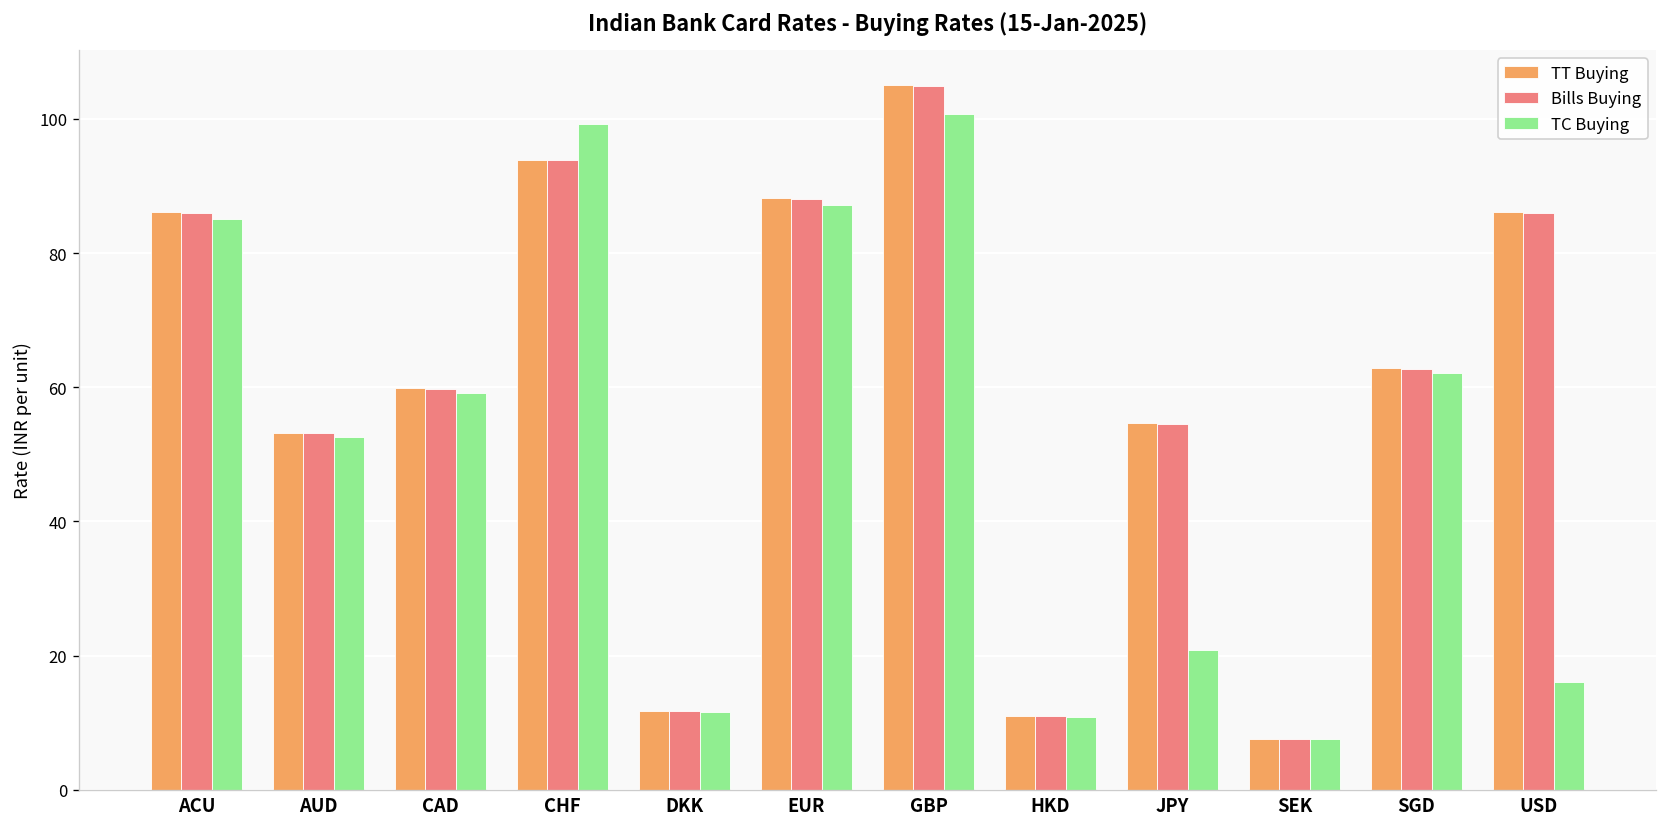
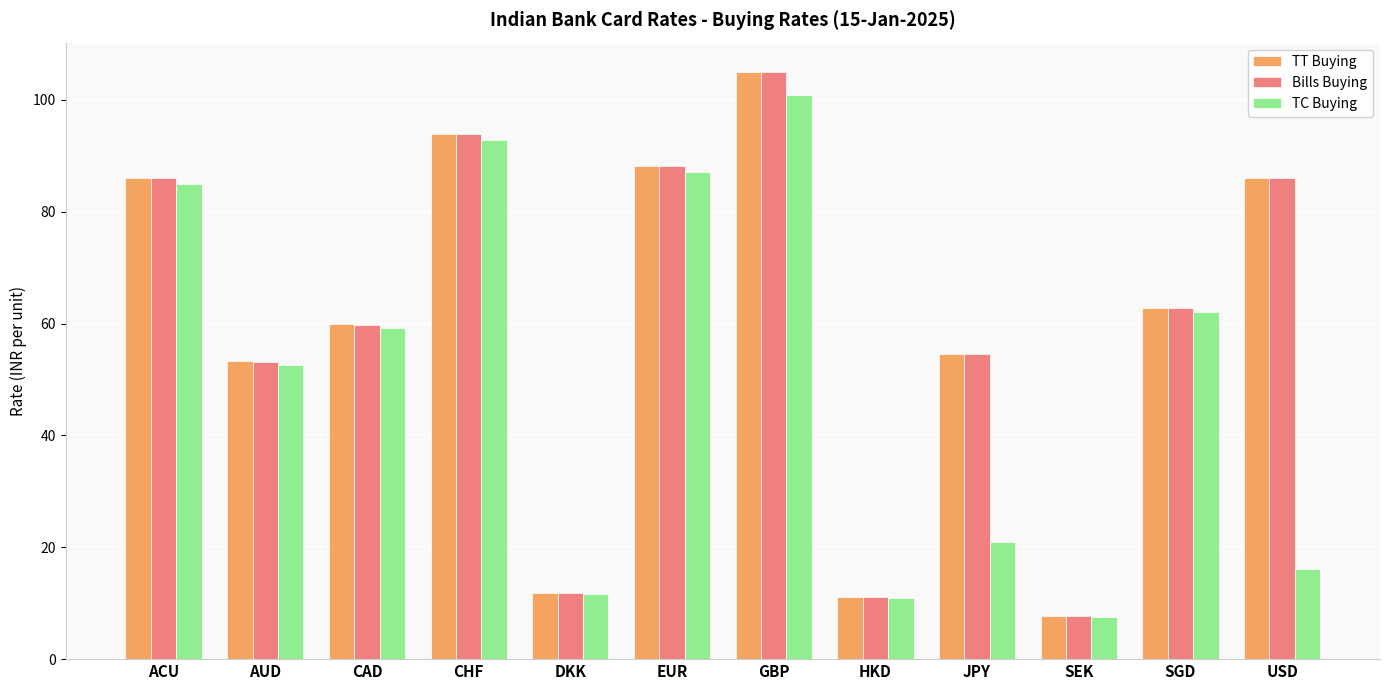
TC Buying, CHF: 99 -> 93
